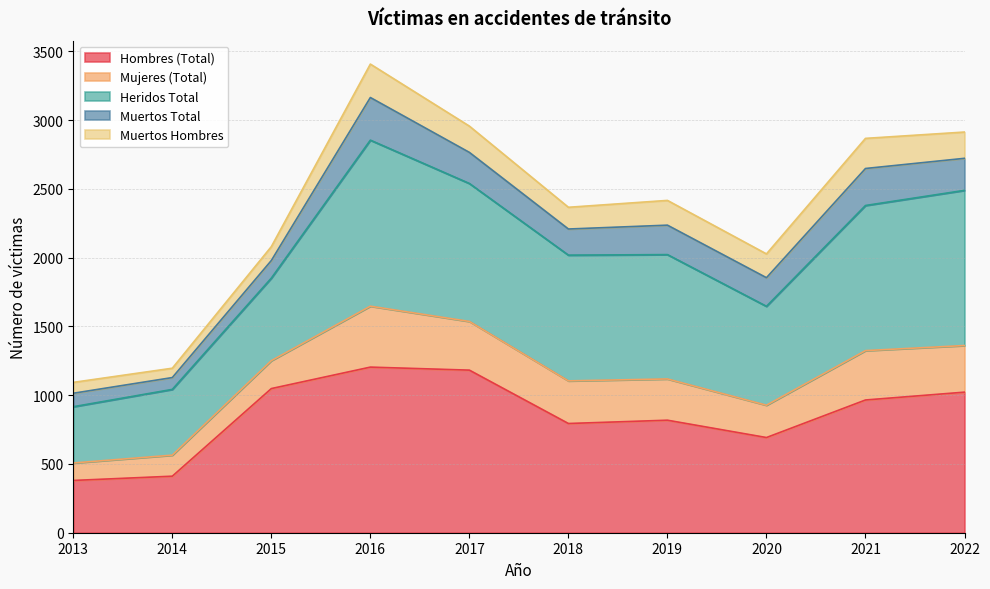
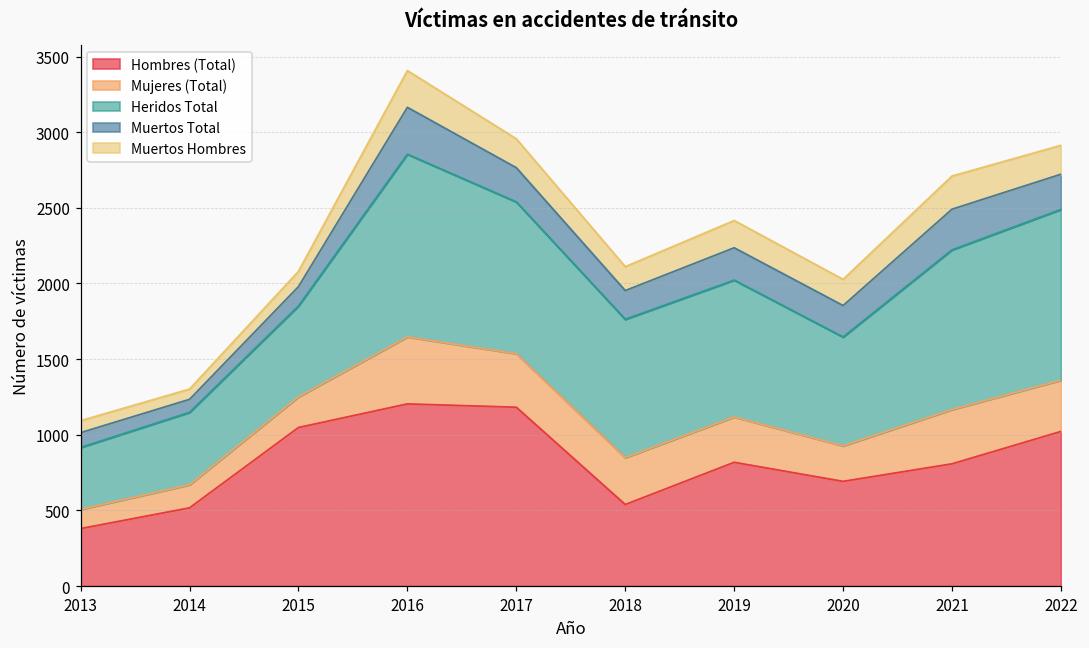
Hombres (Total), 2014: 410 -> 520
Hombres (Total), 2018: 790 -> 540
Hombres (Total), 2021: 970 -> 810
